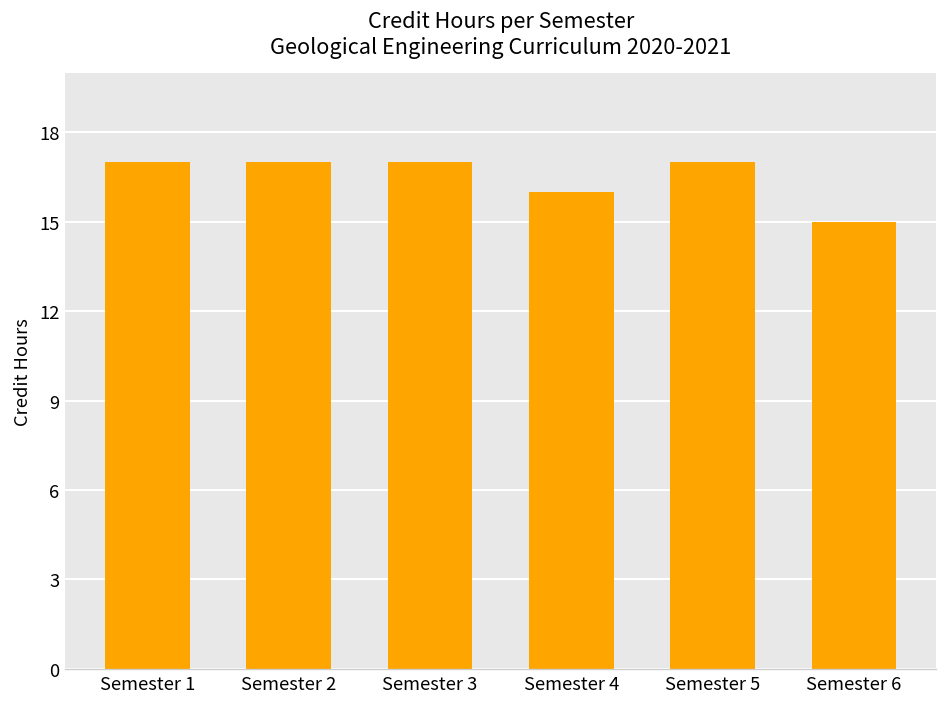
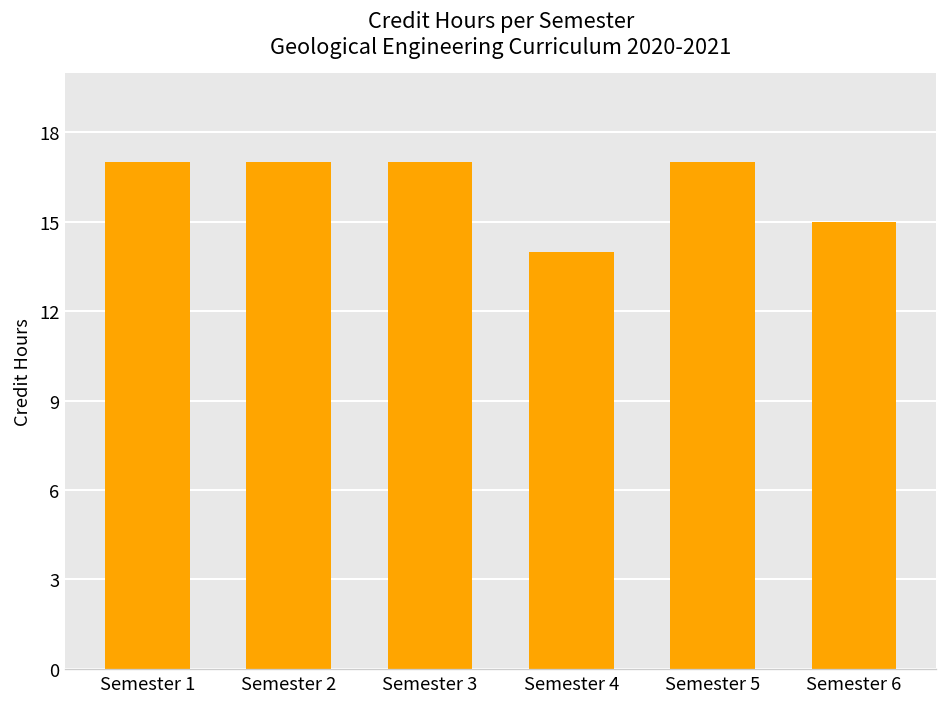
Semester 4: 16 -> 14
